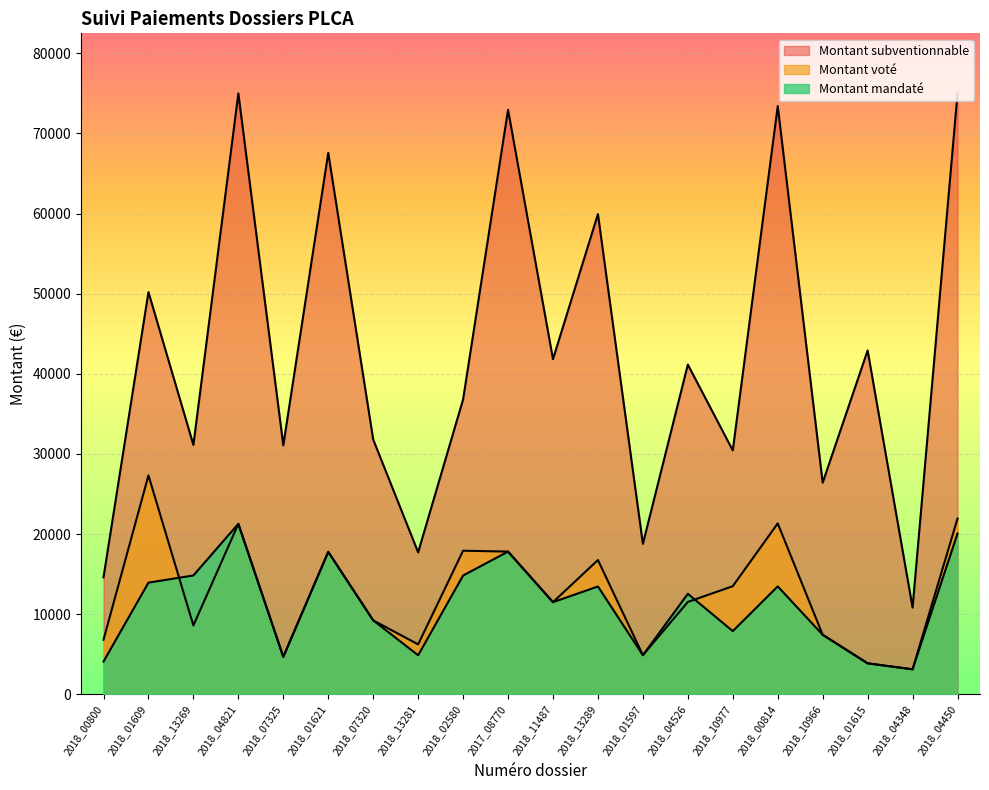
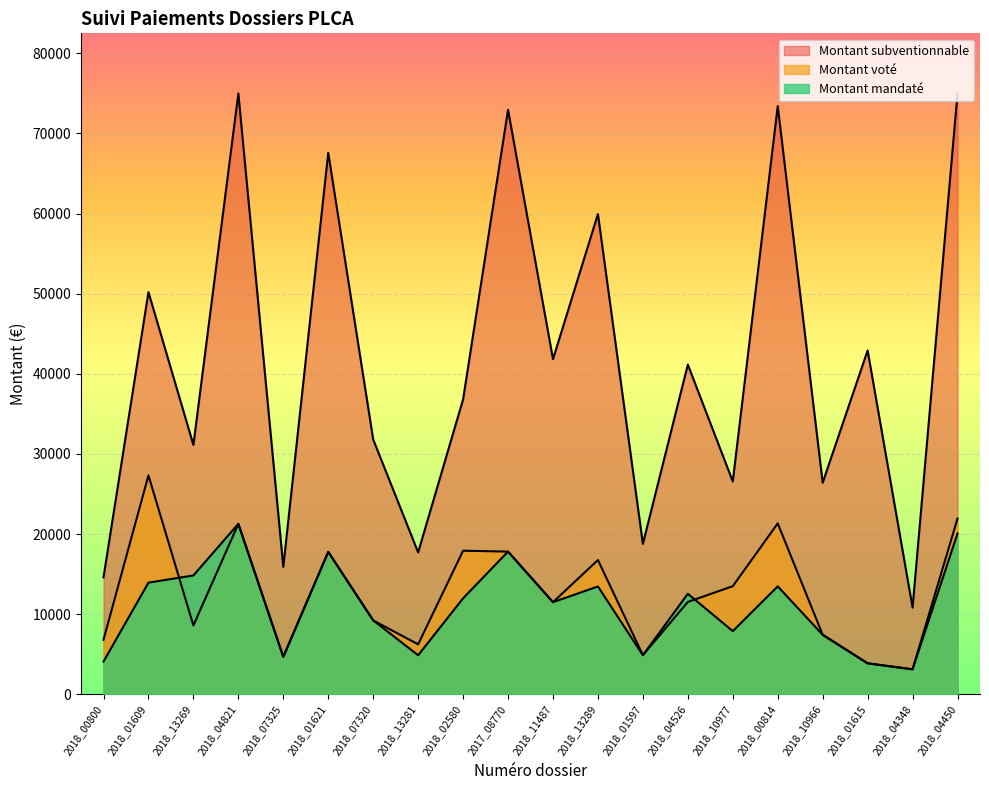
Montant subventionnable, 2018_07325: 31000 -> 16000
Montant mandaté, 2018_02580: 15000 -> 12000
Montant subventionnable, 2018_10977: 30000 -> 27000
